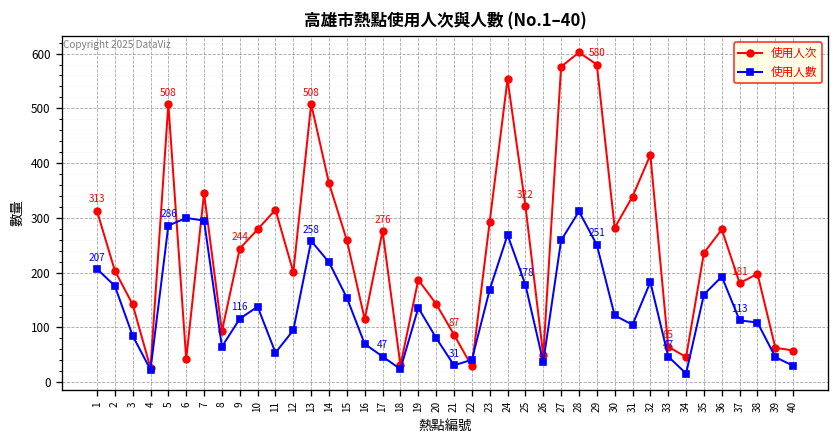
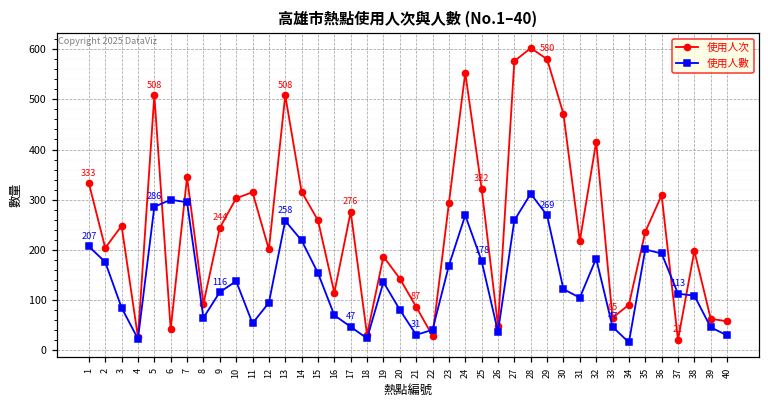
使用人次, 1: 313 -> 333
使用人次, 3: 140 -> 250
使用人次, 10: 280 -> 300
使用人次, 14: 360 -> 320
使用人數, 29: 251 -> 269
使用人次, 30: 280 -> 470
使用人次, 31: 340 -> 220
使用人次, 34: 50 -> 90
使用人數, 35: 160 -> 200
使用人次, 36: 280 -> 310
使用人次, 37: 181 -> 21
